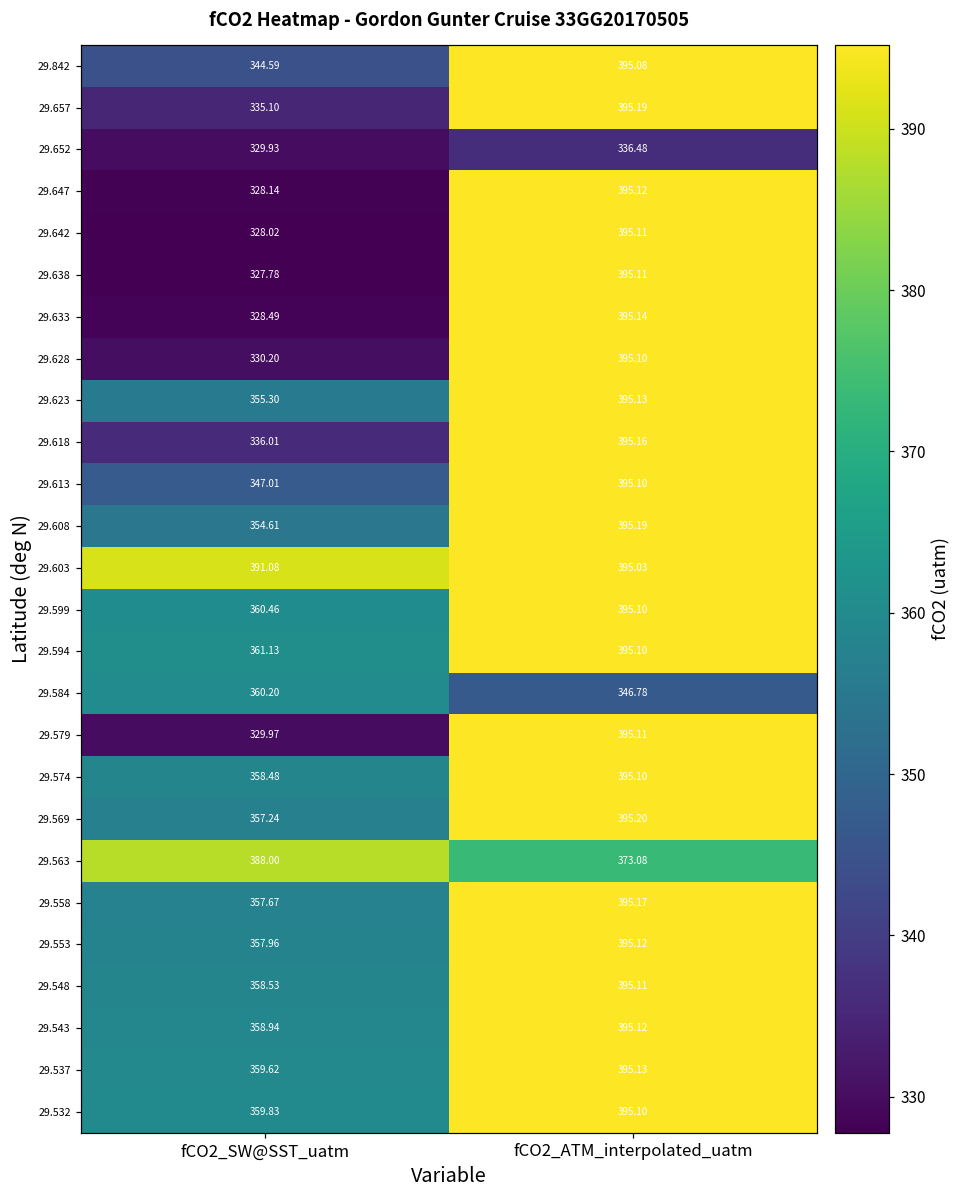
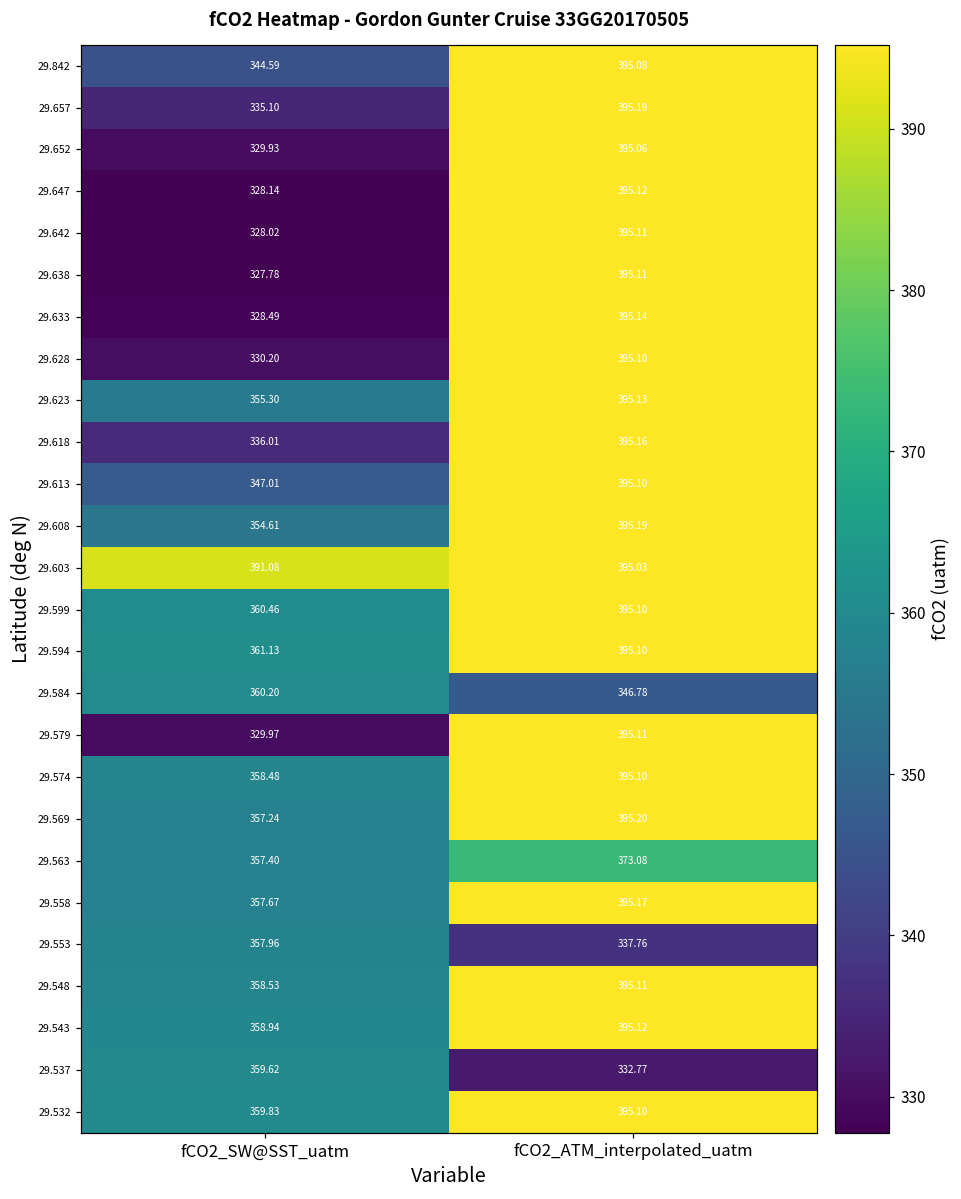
29.652, fCO2_ATM_interpolated_uatm: 336.48 -> 395.06
29.563, fCO2_SW@SST_uatm: 388.00 -> 357.40
29.553, fCO2_ATM_interpolated_uatm: 395.12 -> 337.76
29.537, fCO2_ATM_interpolated_uatm: 395.13 -> 332.77
